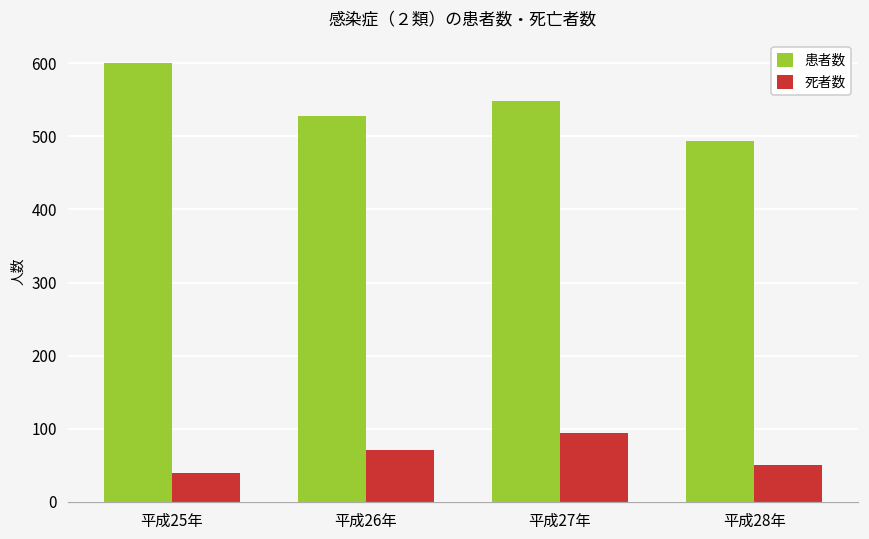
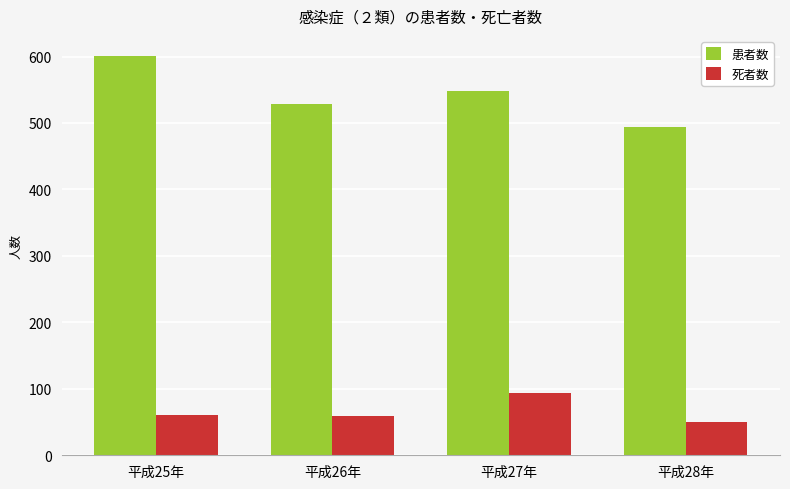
死者数, 平成25年: 40 -> 60
死者数, 平成26年: 70 -> 60
